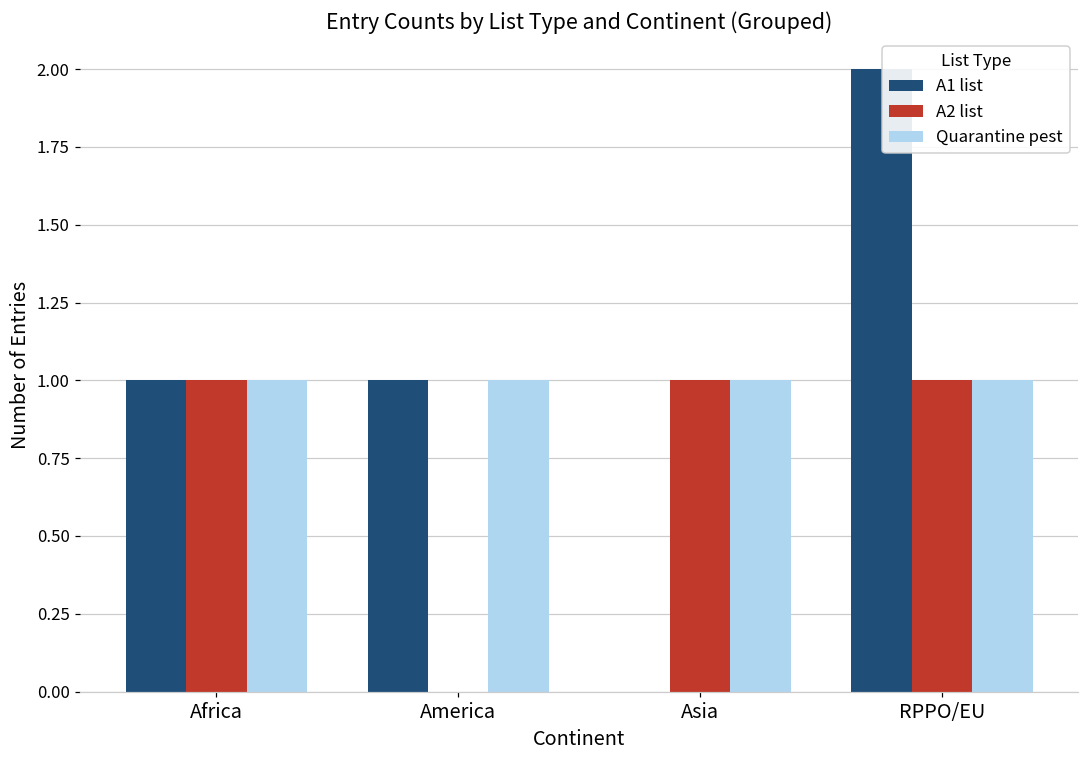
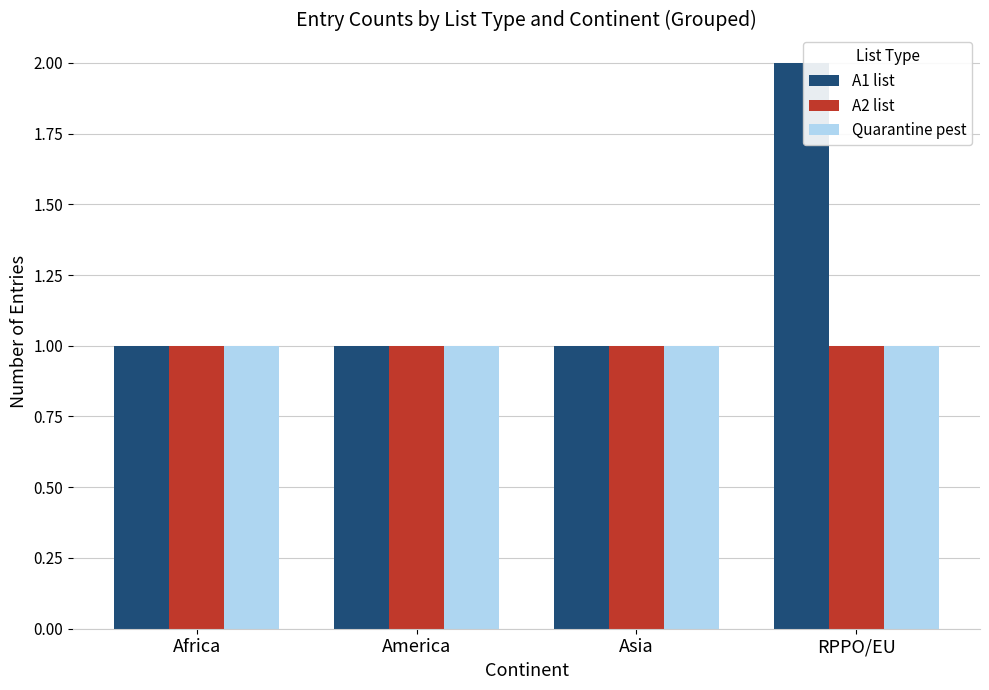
A2 list, America: 0 -> 1
A1 list, Asia: 0 -> 1
